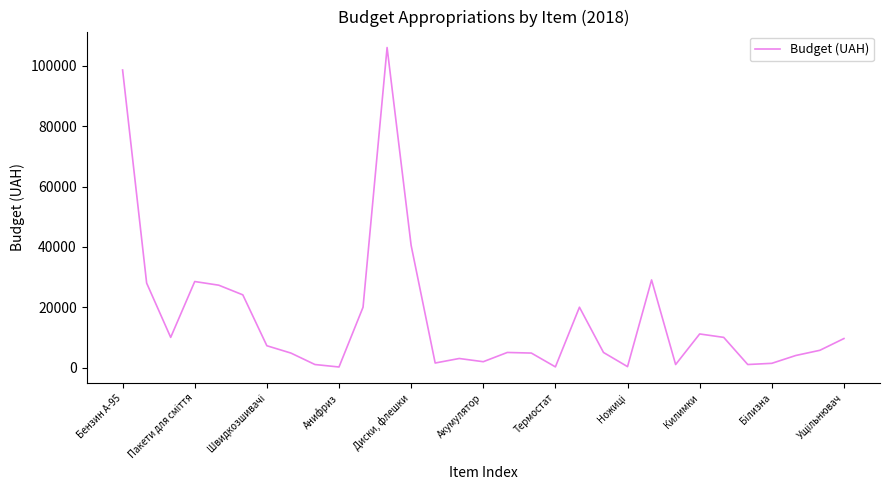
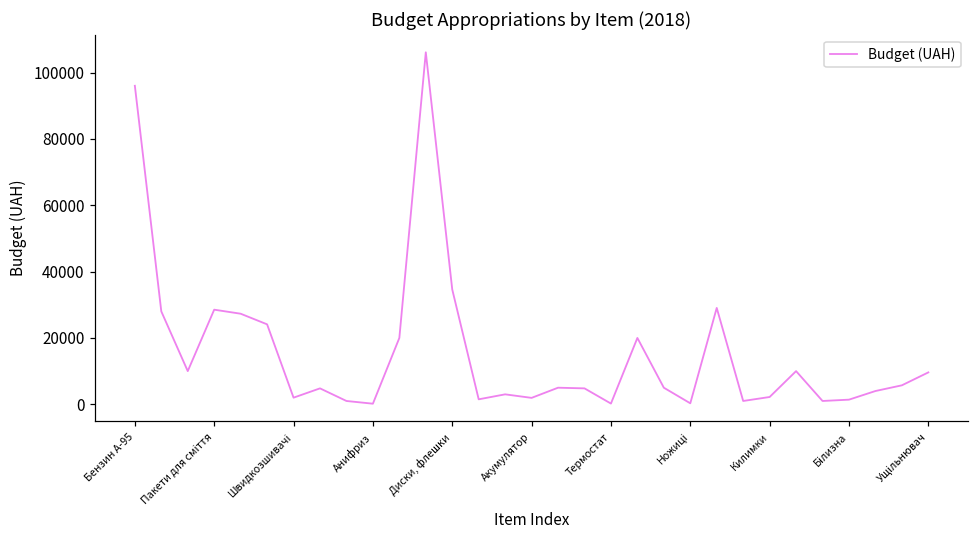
Бензин А-95: 99000 -> 96000
Швидкозшивачі: 7000 -> 2000
Диски, флешки: 41000 -> 35000
Килимки: 11000 -> 2000
